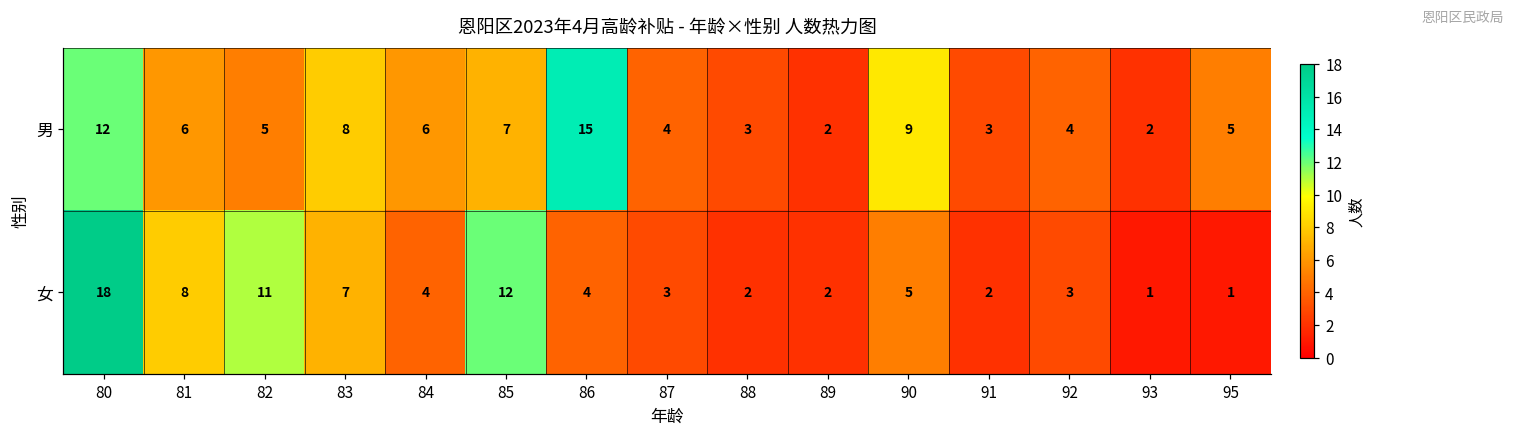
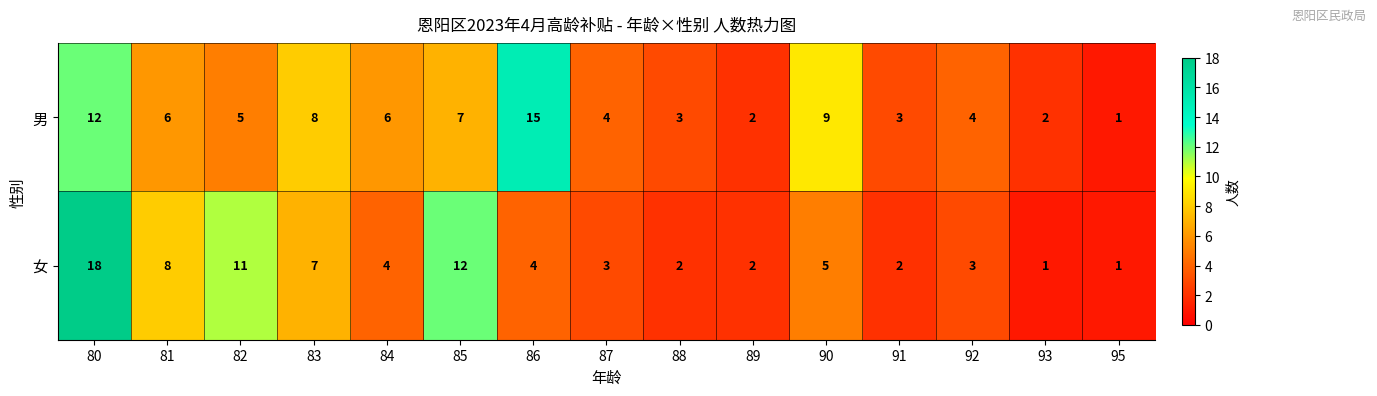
男, 95: 5 -> 1
